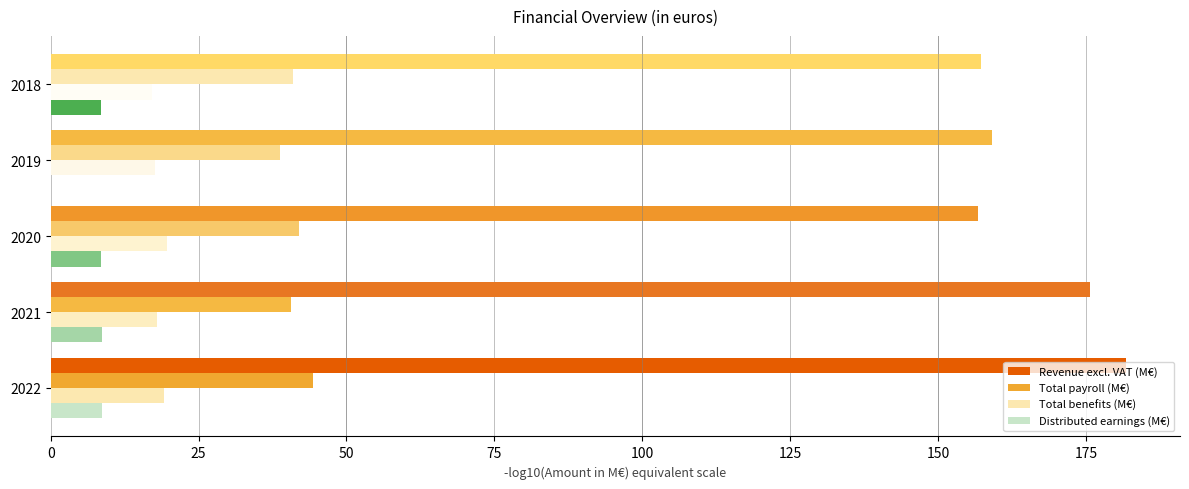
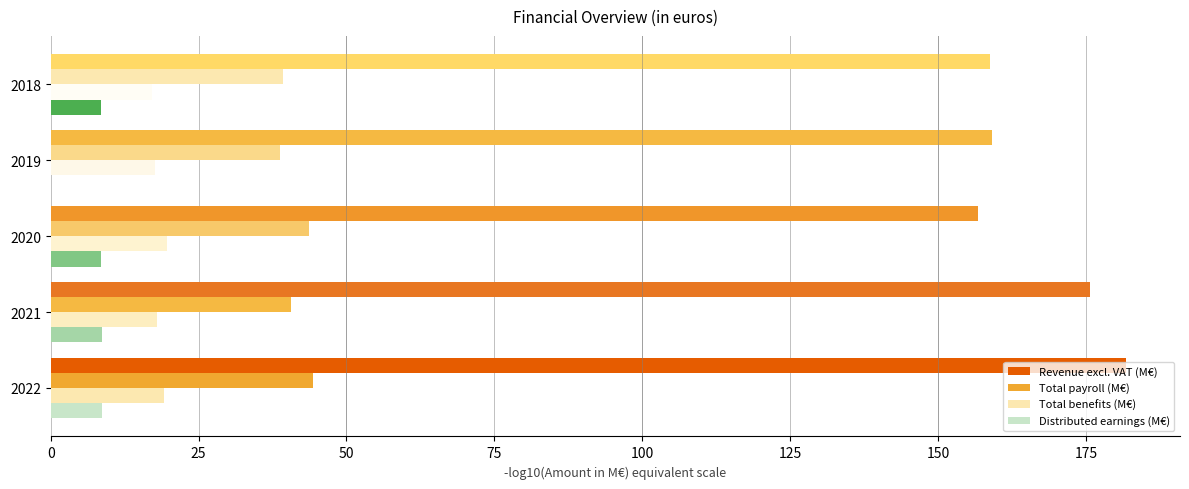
Revenue excl. VAT (M€), 2018: 157 -> 159
Total payroll (M€), 2018: 41 -> 39
Total payroll (M€), 2020: 42 -> 44
